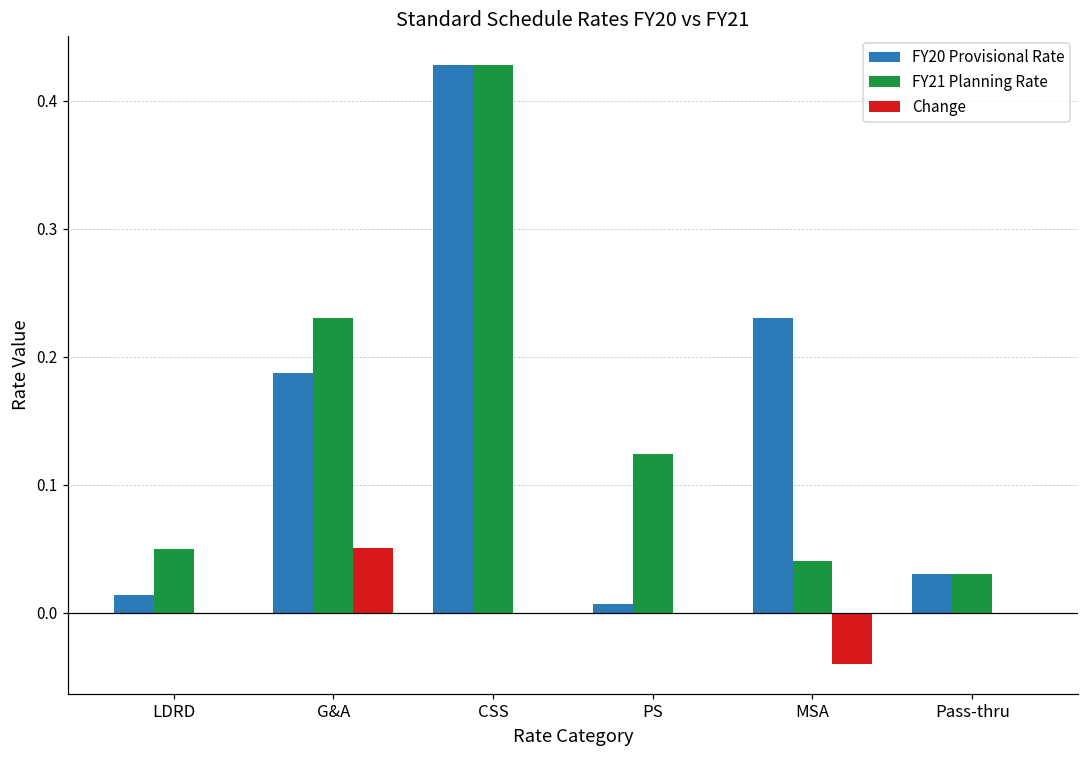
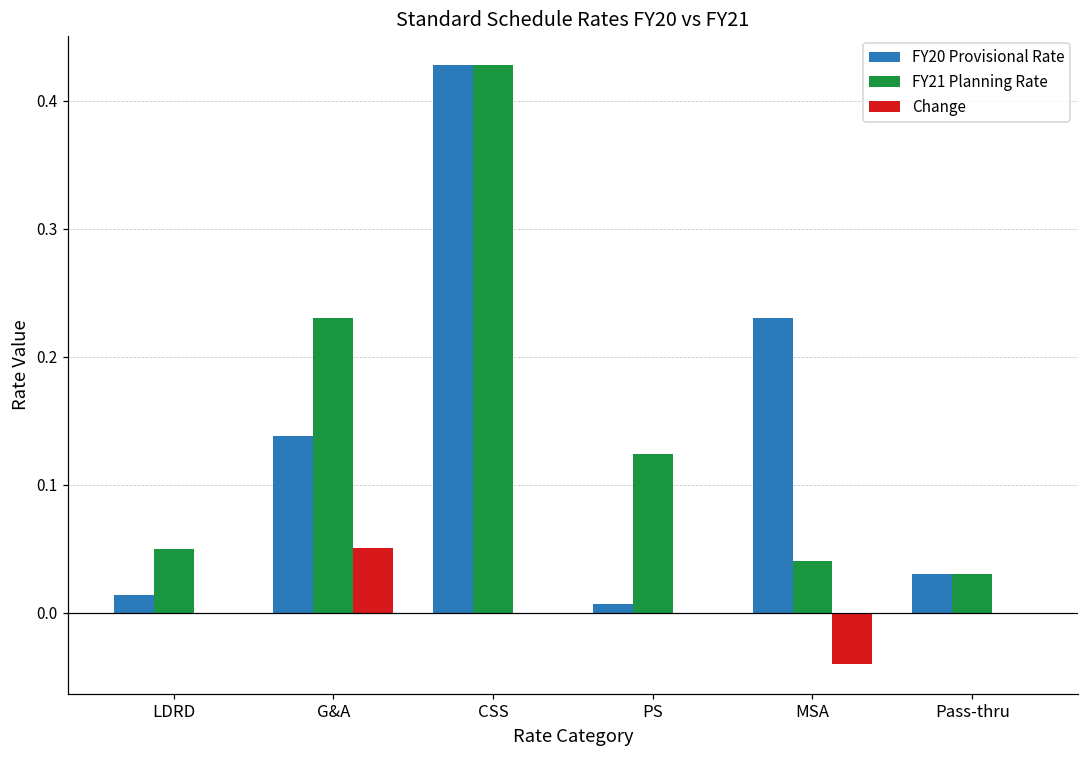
FY20 Provisional Rate, G&A: 0.188 -> 0.138
